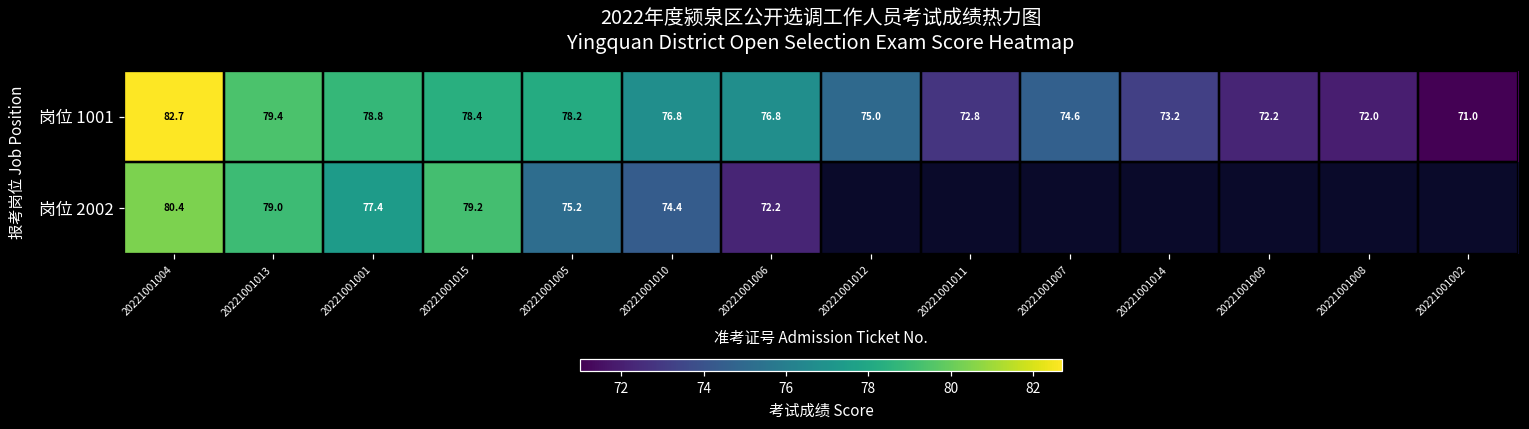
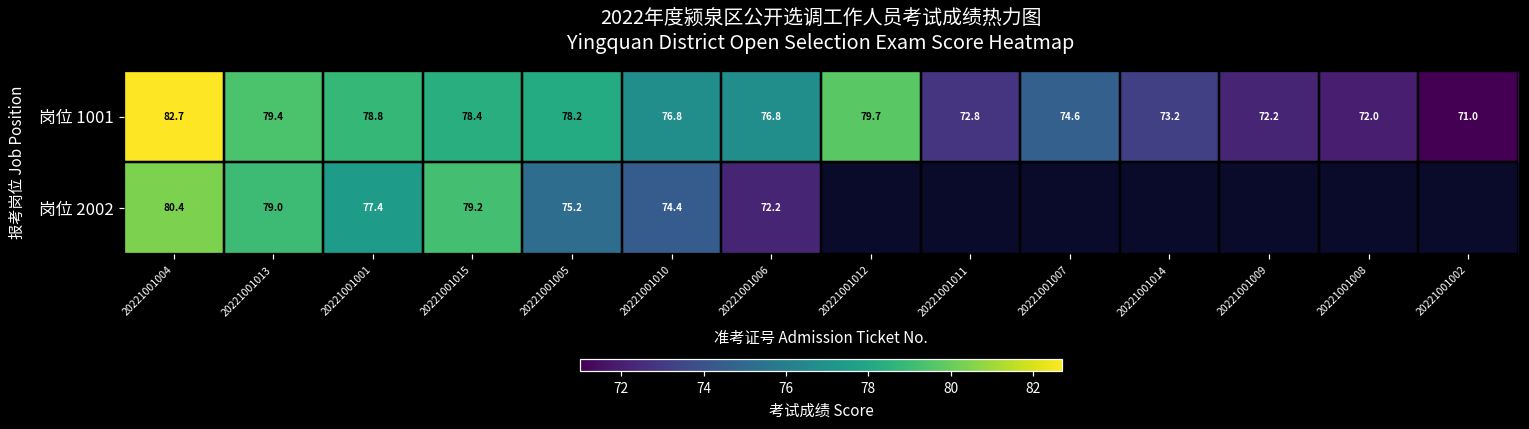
岗位 1001, 20221001012: 75.0 -> 79.7
